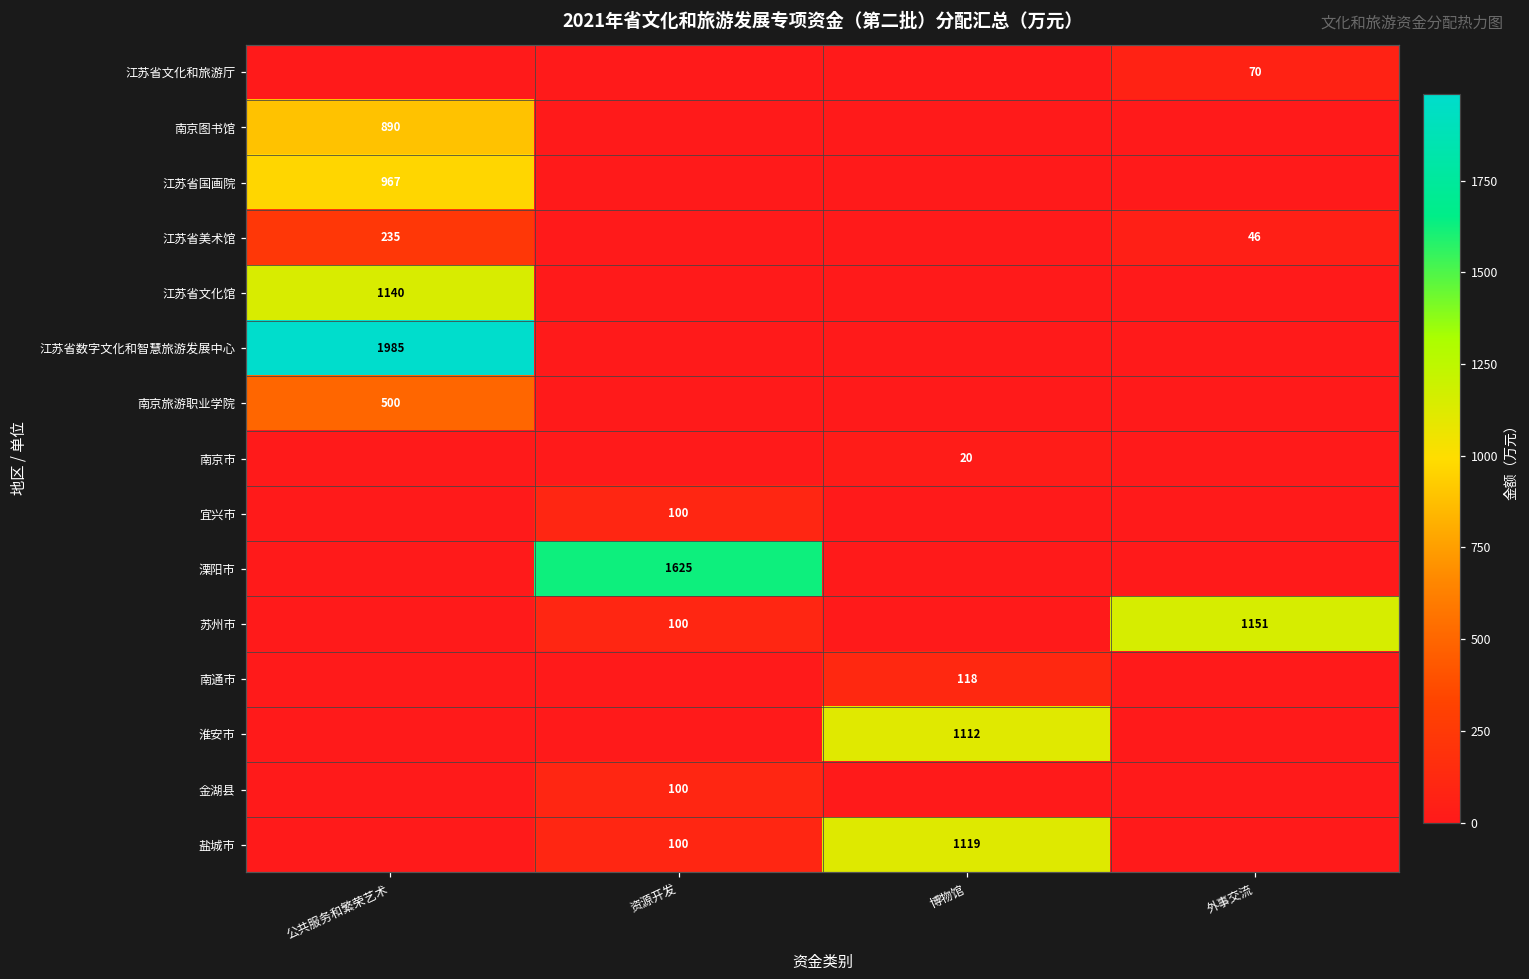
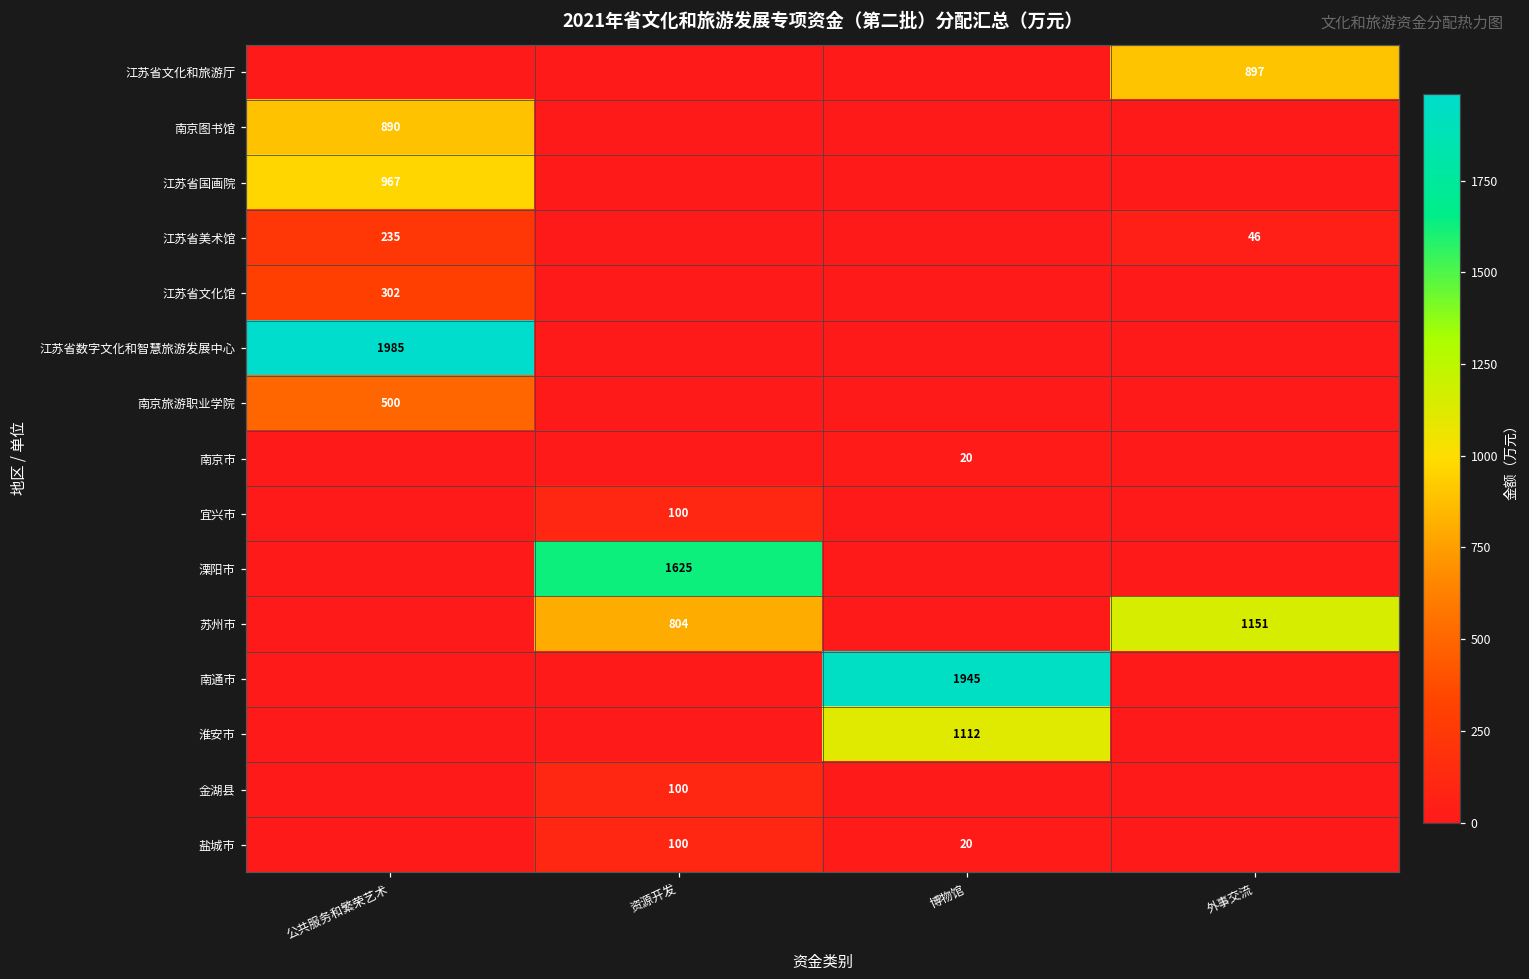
江苏省文化和旅游厅, 外事交流: 70 -> 897
江苏省文化馆, 公共服务和繁荣艺术: 1140 -> 302
苏州市, 资源开发: 100 -> 804
南通市, 博物馆: 118 -> 1945
盐城市, 博物馆: 1119 -> 20
